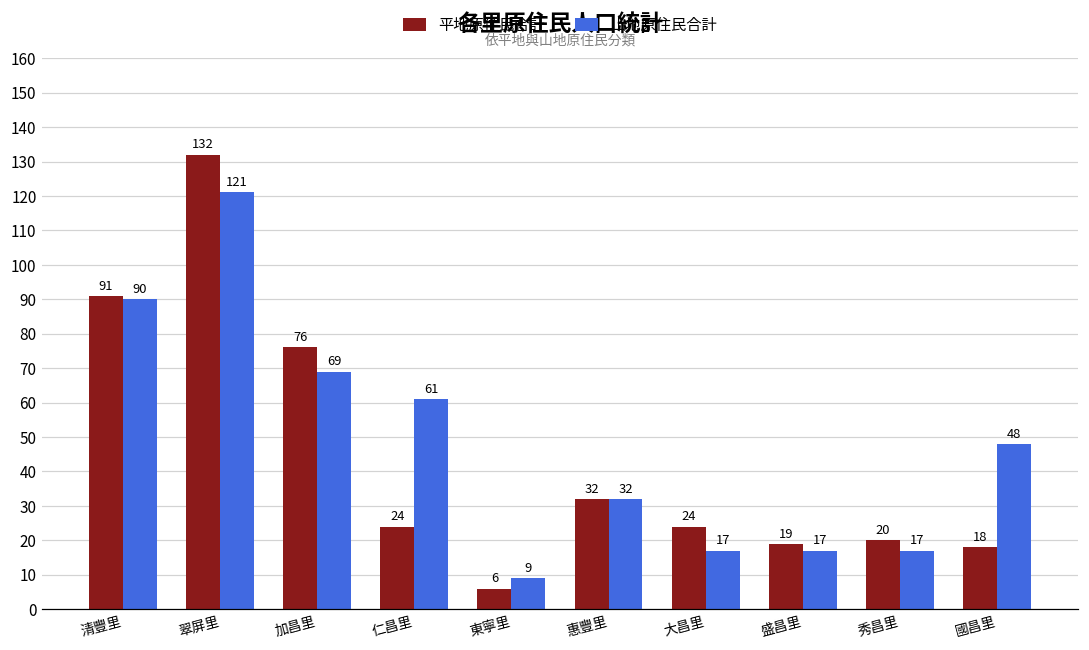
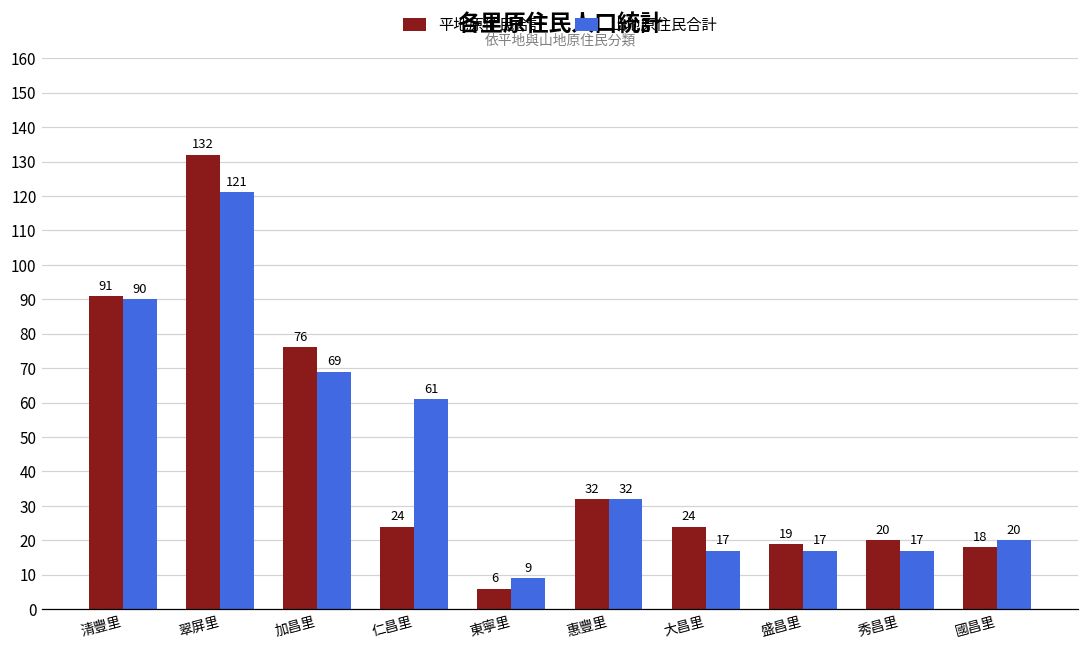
山地原住民合計, 國昌里: 48 -> 20
